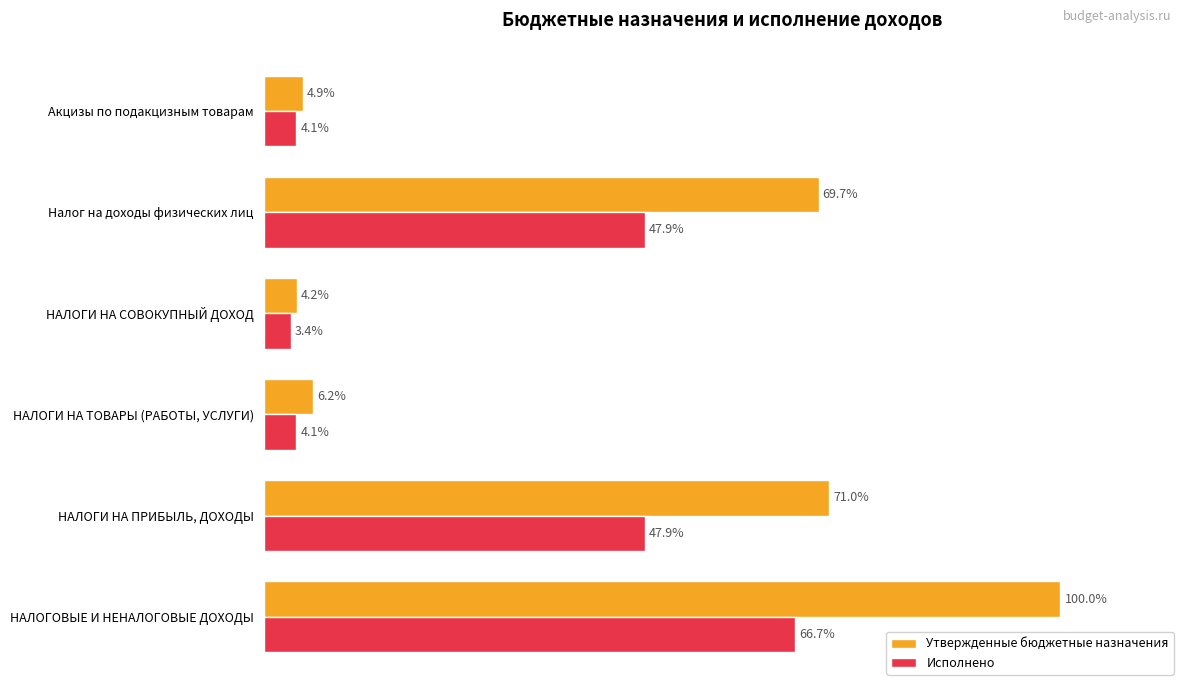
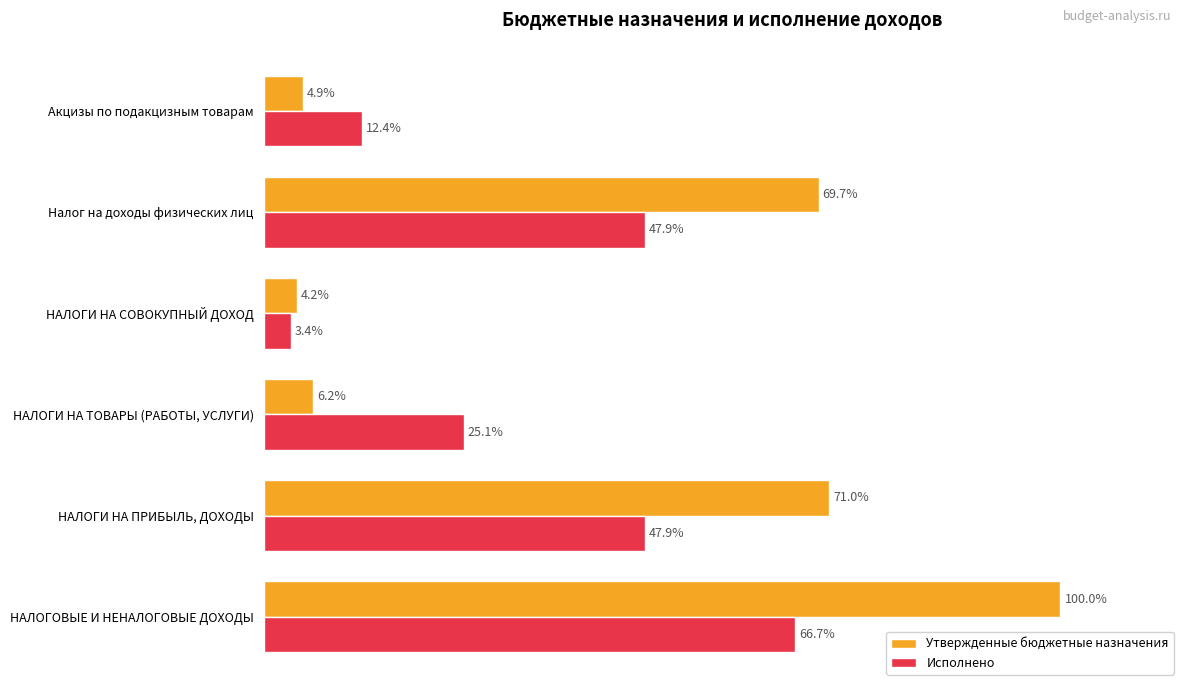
Исполнено, Акцизы по подакцизным товарам: 4.1% -> 12.4%
Исполнено, НАЛОГИ НА ТОВАРЫ (РАБОТЫ, УСЛУГИ): 4.1% -> 25.1%
